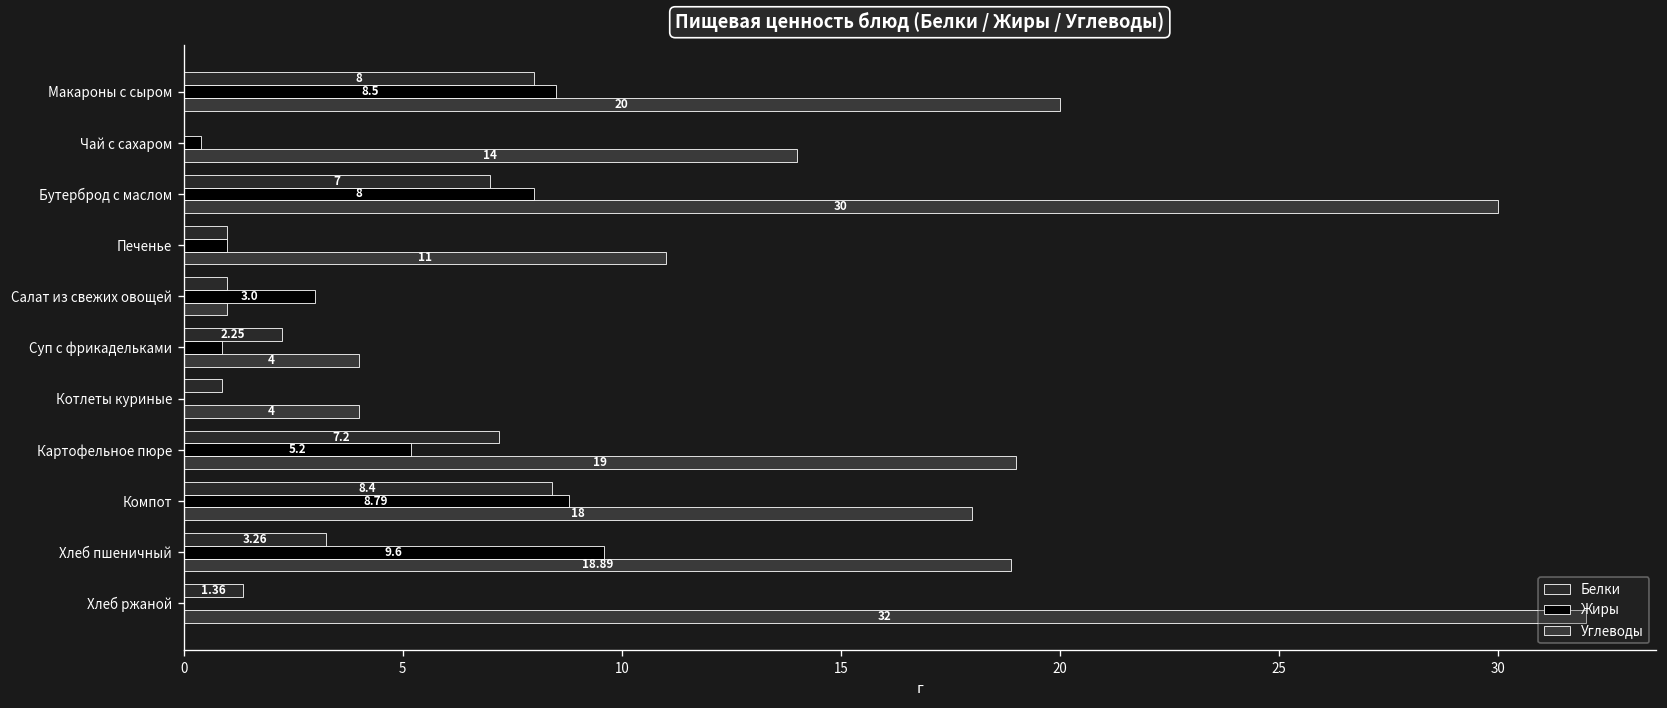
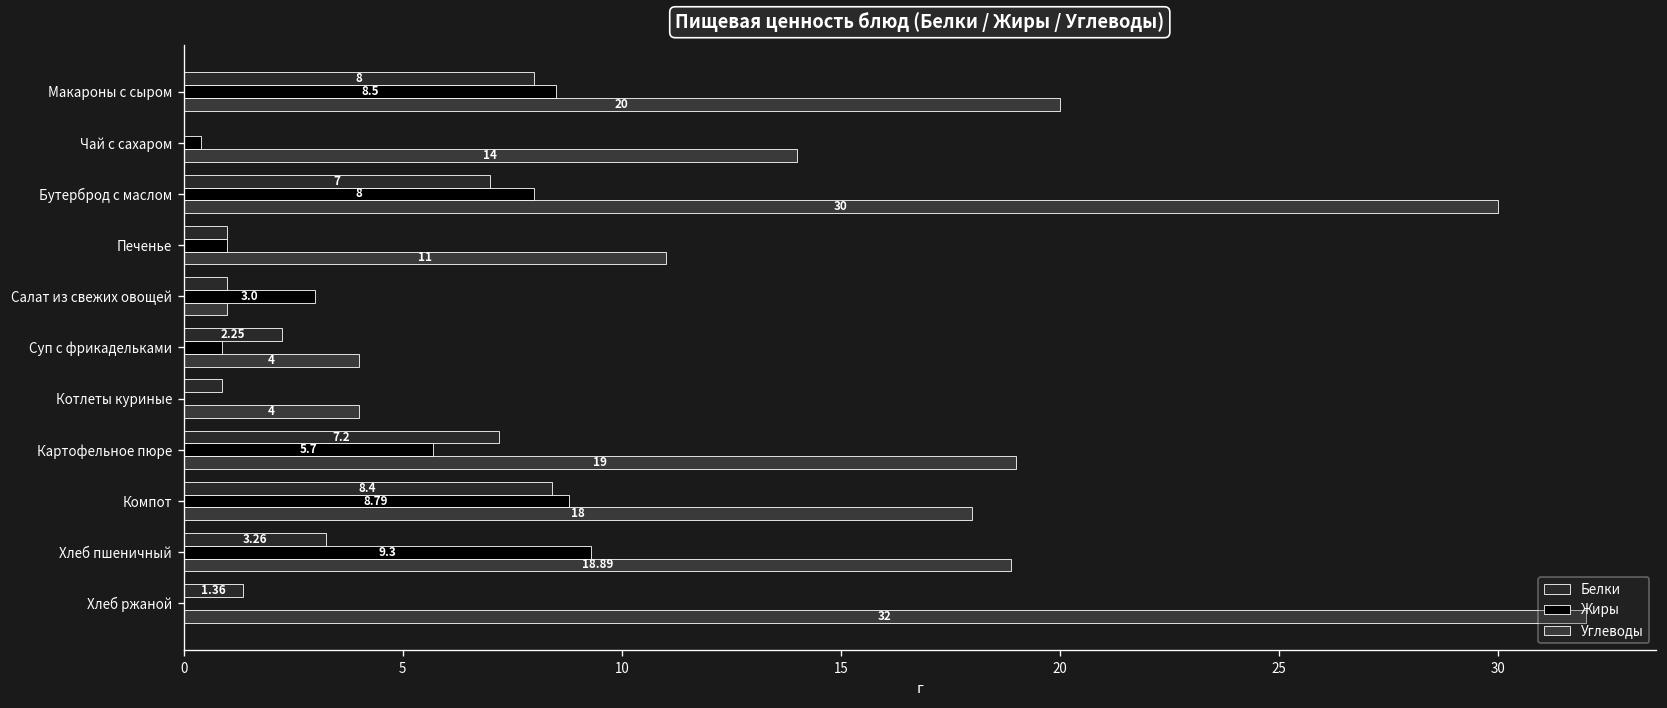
Жиры, Картофельное пюре: 5.2 -> 5.7
Жиры, Хлеб пшеничный: 9.6 -> 9.3
